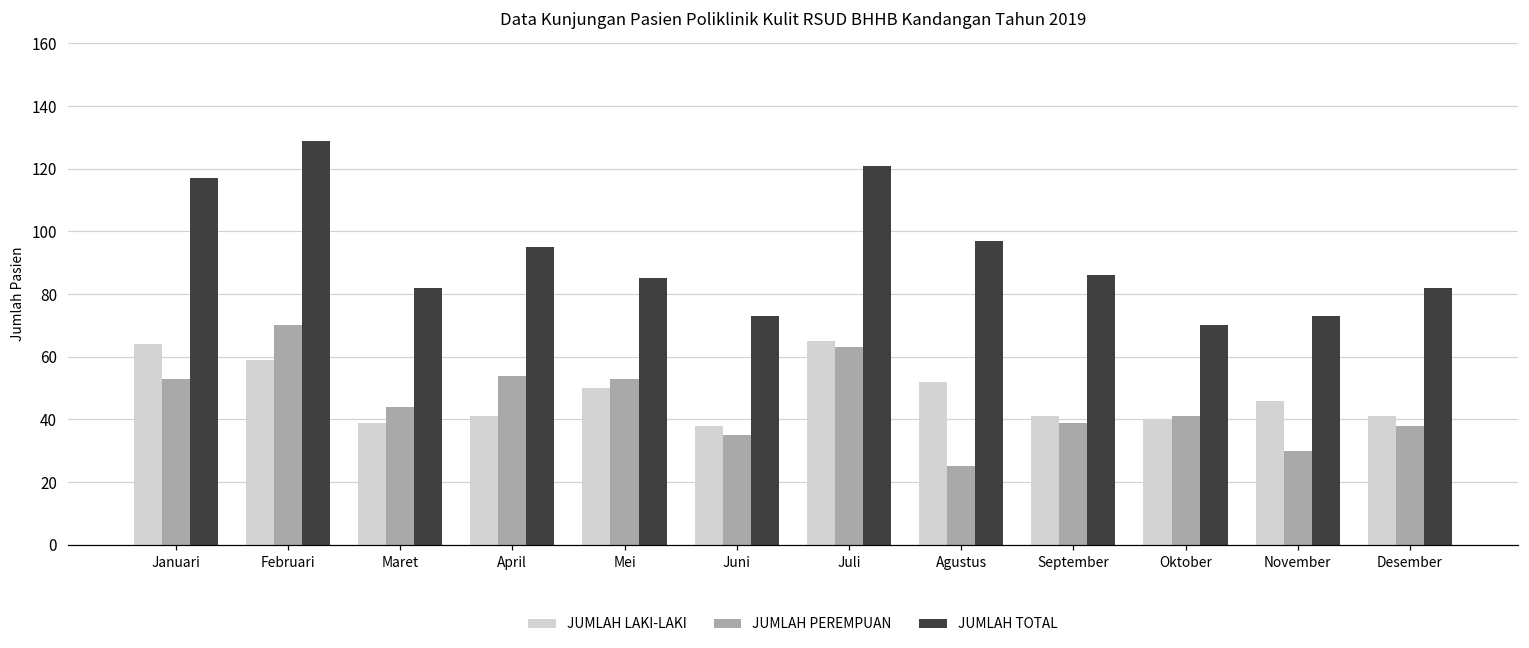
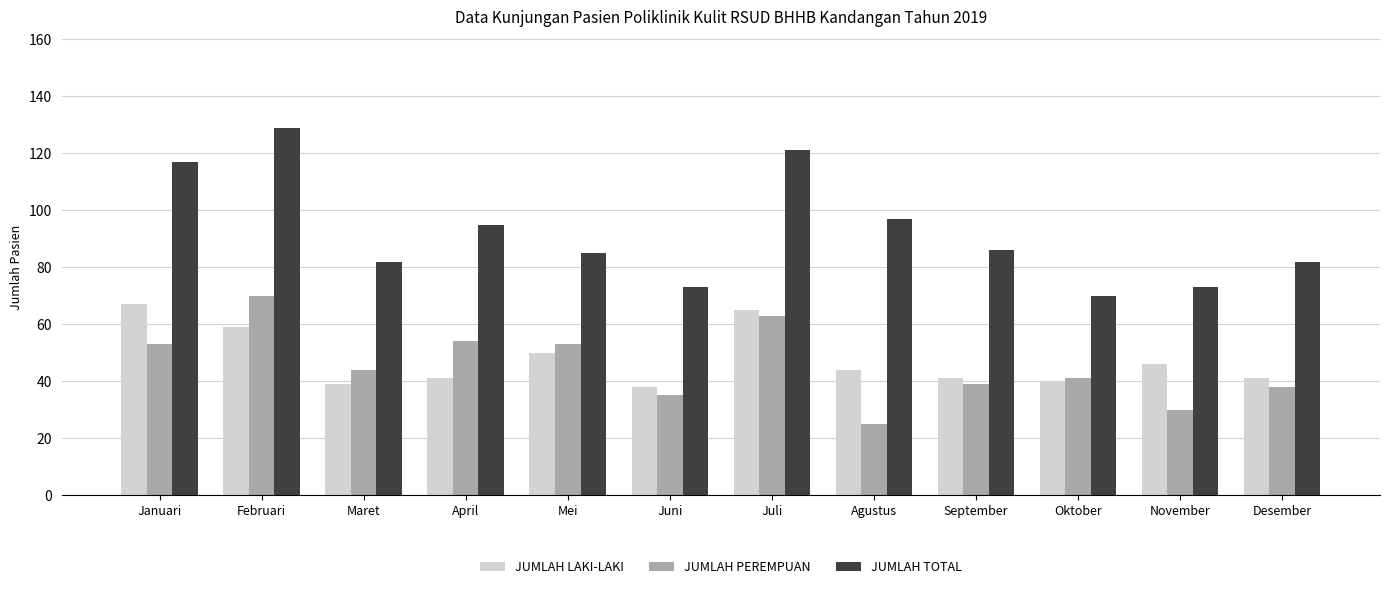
JUMLAH LAKI-LAKI, Januari: 64 -> 67
JUMLAH LAKI-LAKI, Agustus: 52 -> 44
